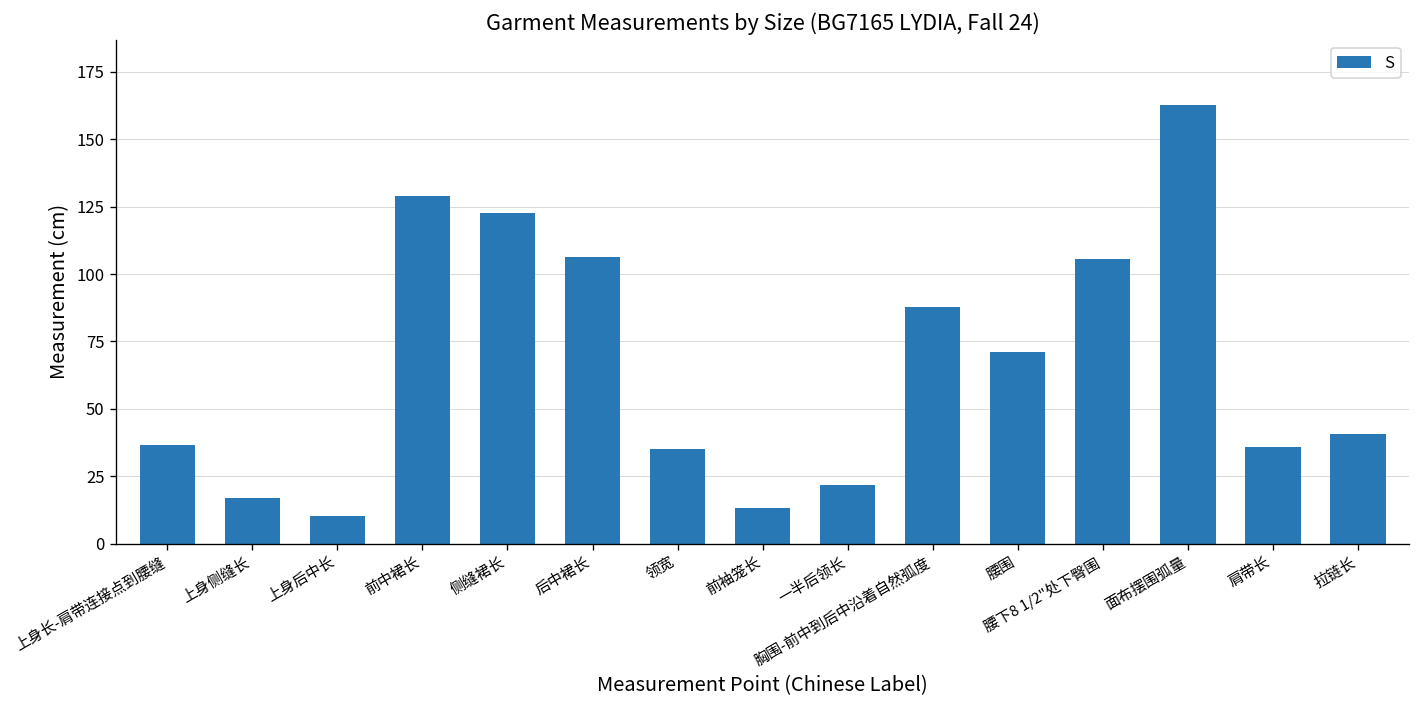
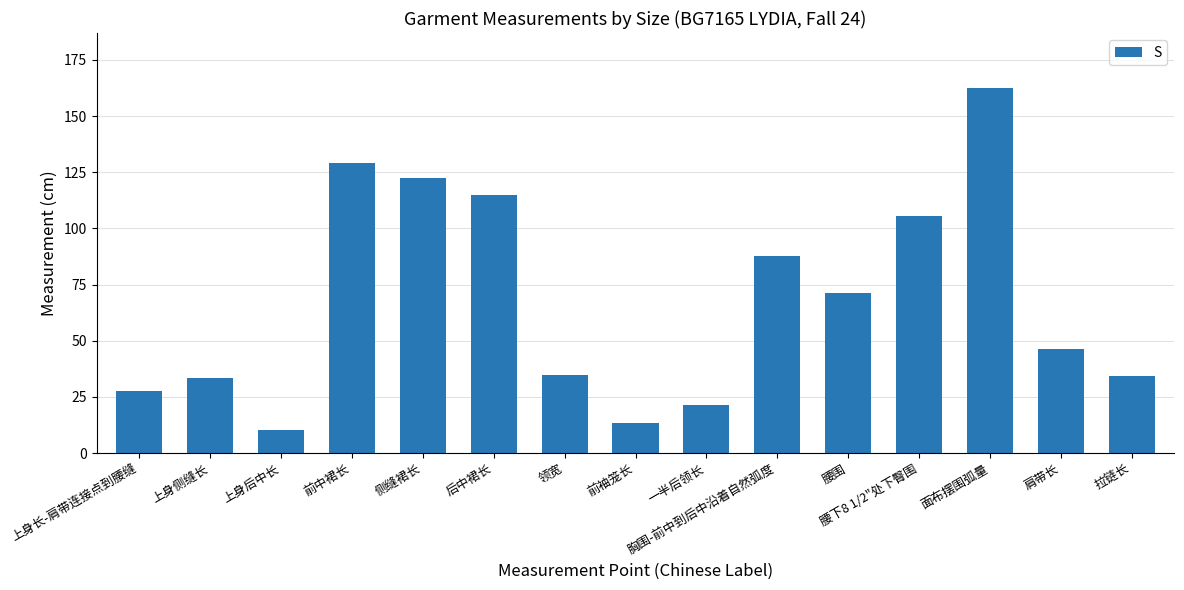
上身长-肩带连接点到腰缝: 37 -> 28
上身侧缝长: 17 -> 33
后中裙长: 106 -> 115
肩带长: 36 -> 46
拉链长: 41 -> 34
